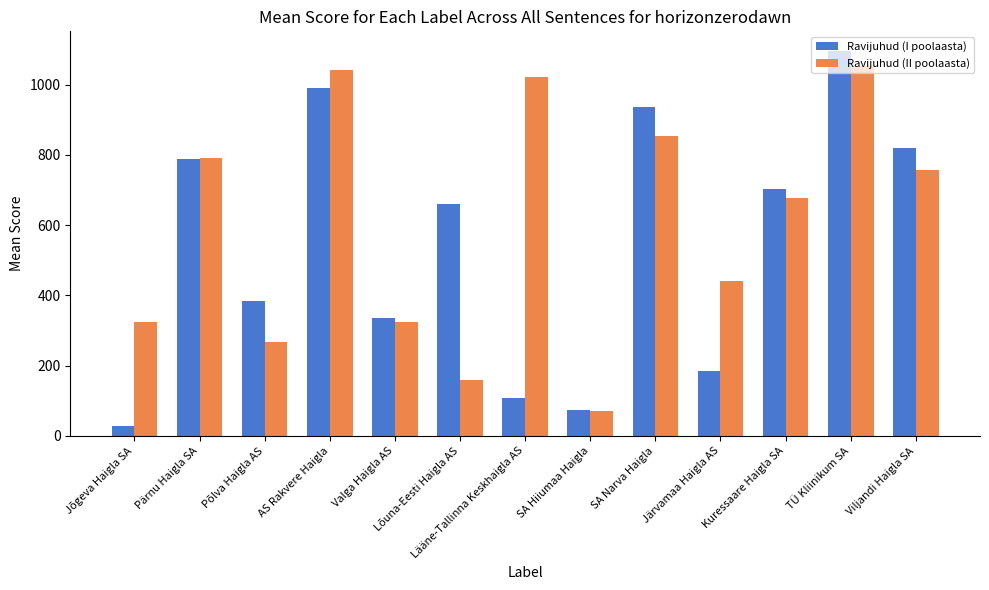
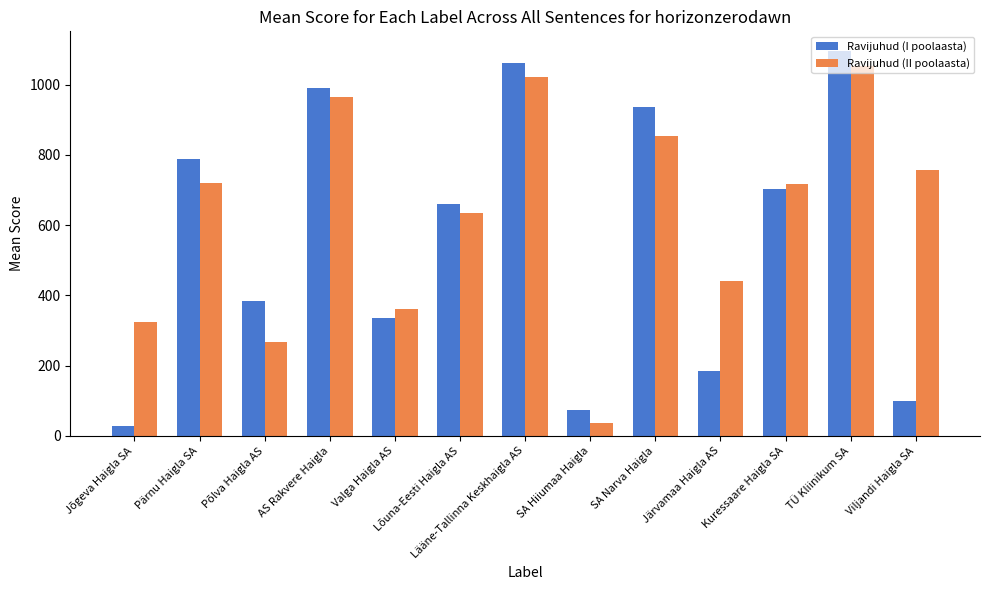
Ravijuhud (II poolaasta), Pärnu Haigla SA: 790 -> 720
Ravijuhud (II poolaasta), AS Rakvere Haigla: 1040 -> 970
Ravijuhud (II poolaasta), Valga Haigla AS: 320 -> 360
Ravijuhud (II poolaasta), Lõuna-Eesti Haigla AS: 160 -> 630
Ravijuhud (I poolaasta), Lääne-Tallinna Keskhaigla AS: 110 -> 1060
Ravijuhud (II poolaasta), SA Hiiumaa Haigla: 70 -> 40
Ravijuhud (II poolaasta), Kuressaare Haigla SA: 680 -> 720
Ravijuhud (I poolaasta), Viljandi Haigla SA: 820 -> 100
